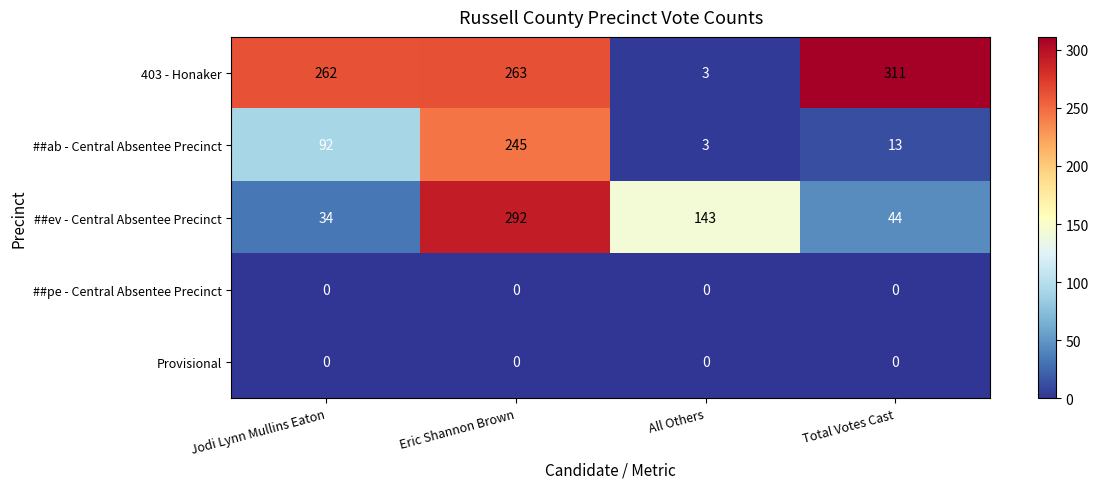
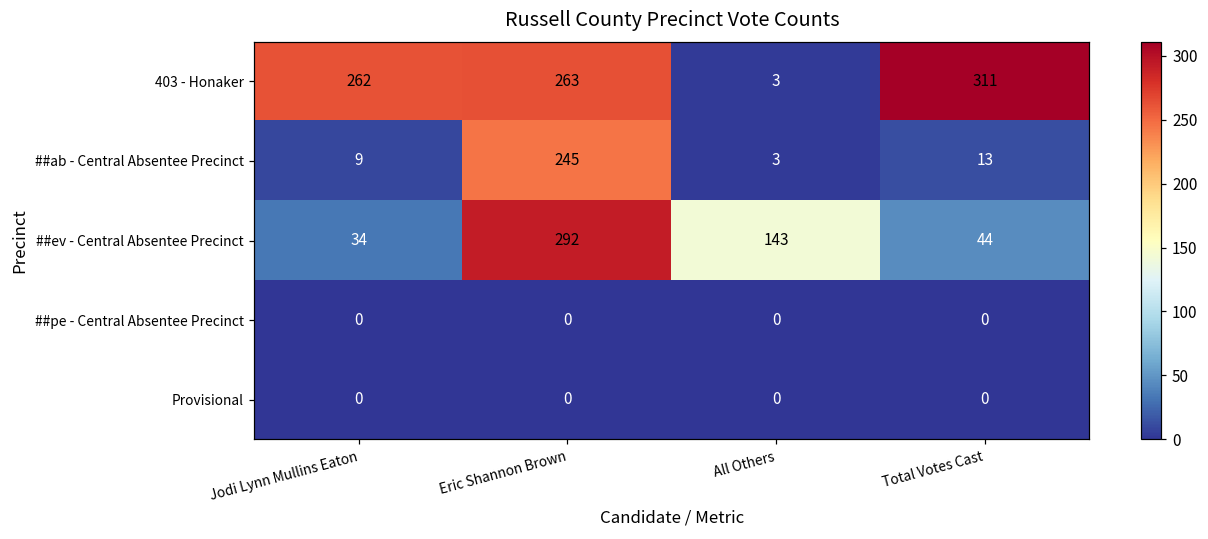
##ab - Central Absentee Precinct, Jodi Lynn Mullins Eaton: 92 -> 9
